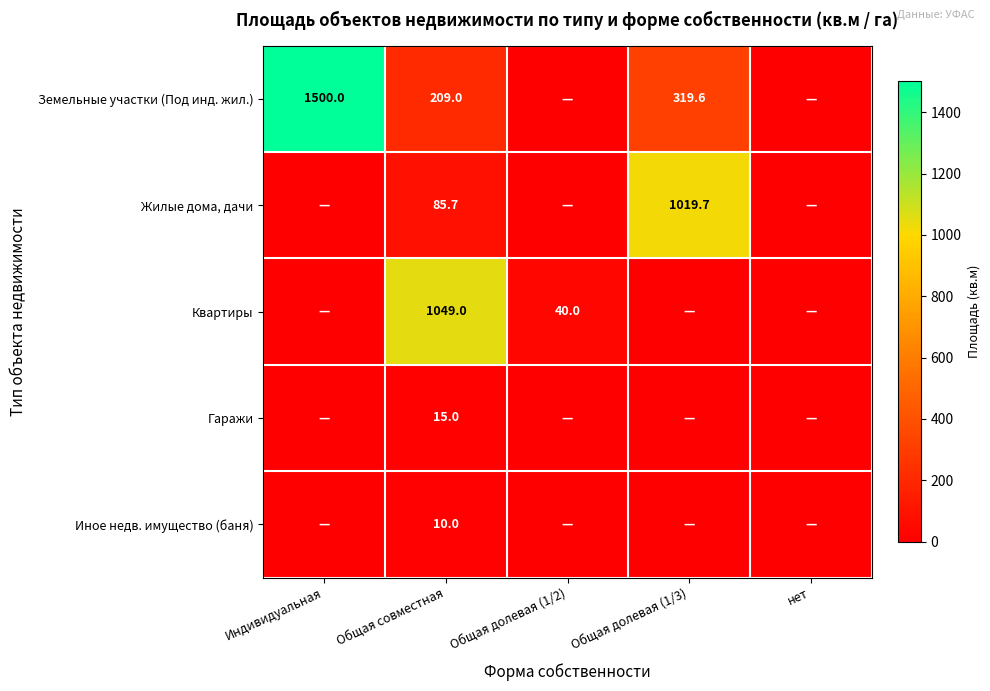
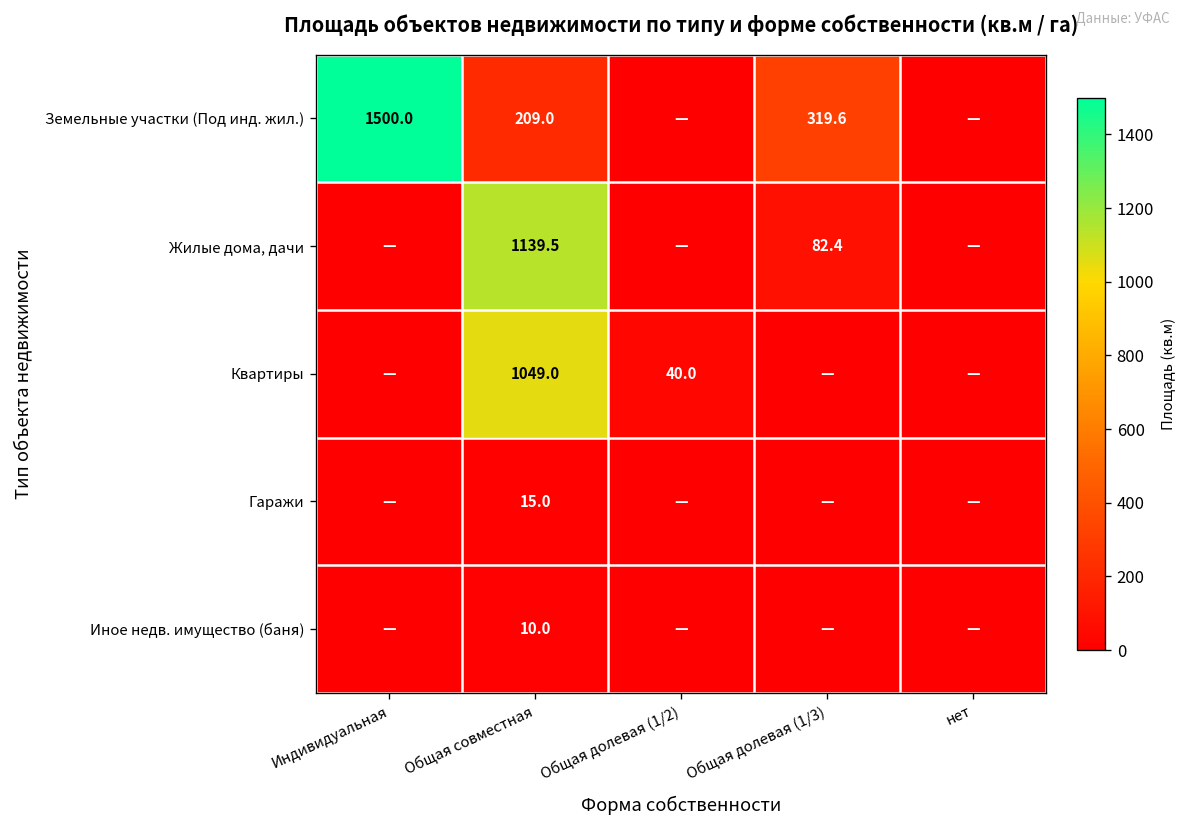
Жилые дома, дачи, Общая совместная: 85.7 -> 1139.5
Жилые дома, дачи, Общая долевая (1/3): 1019.7 -> 82.4
